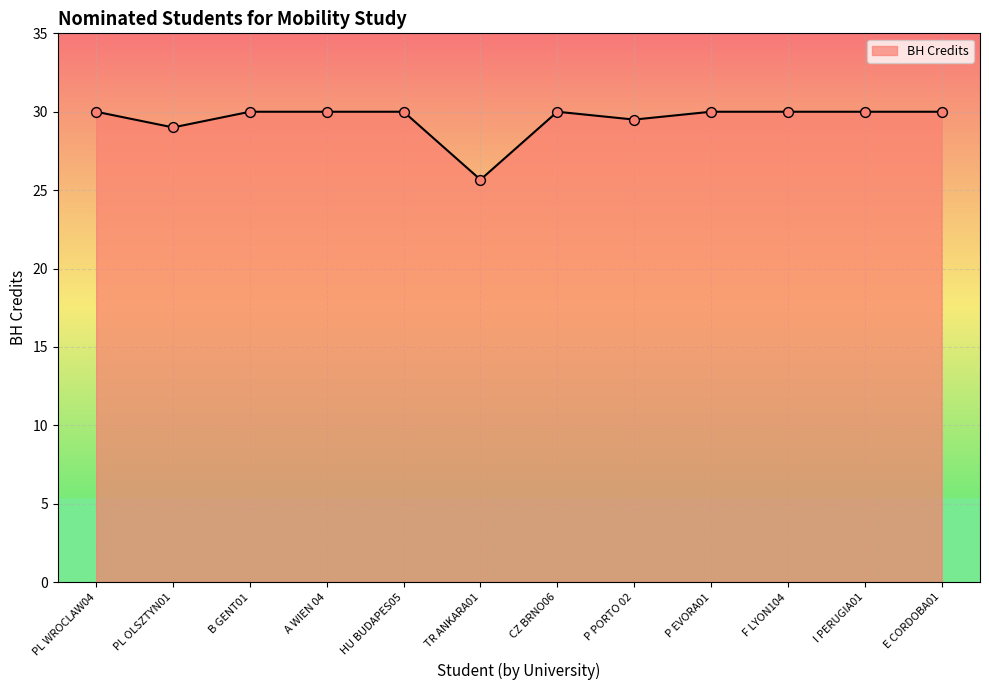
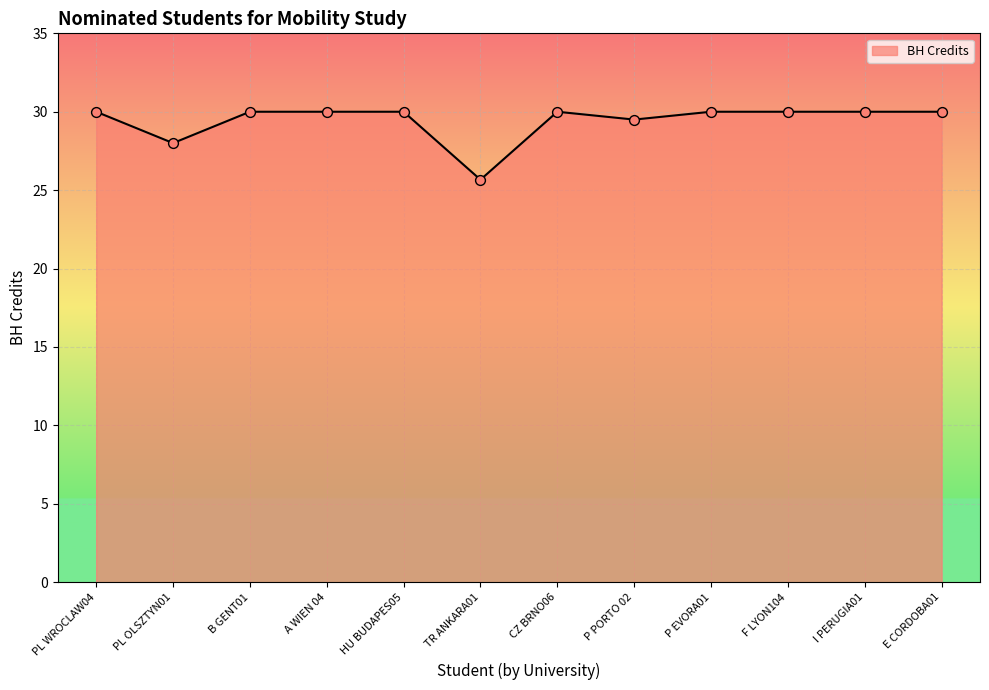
PL OLSZTYN01: 29 -> 28
